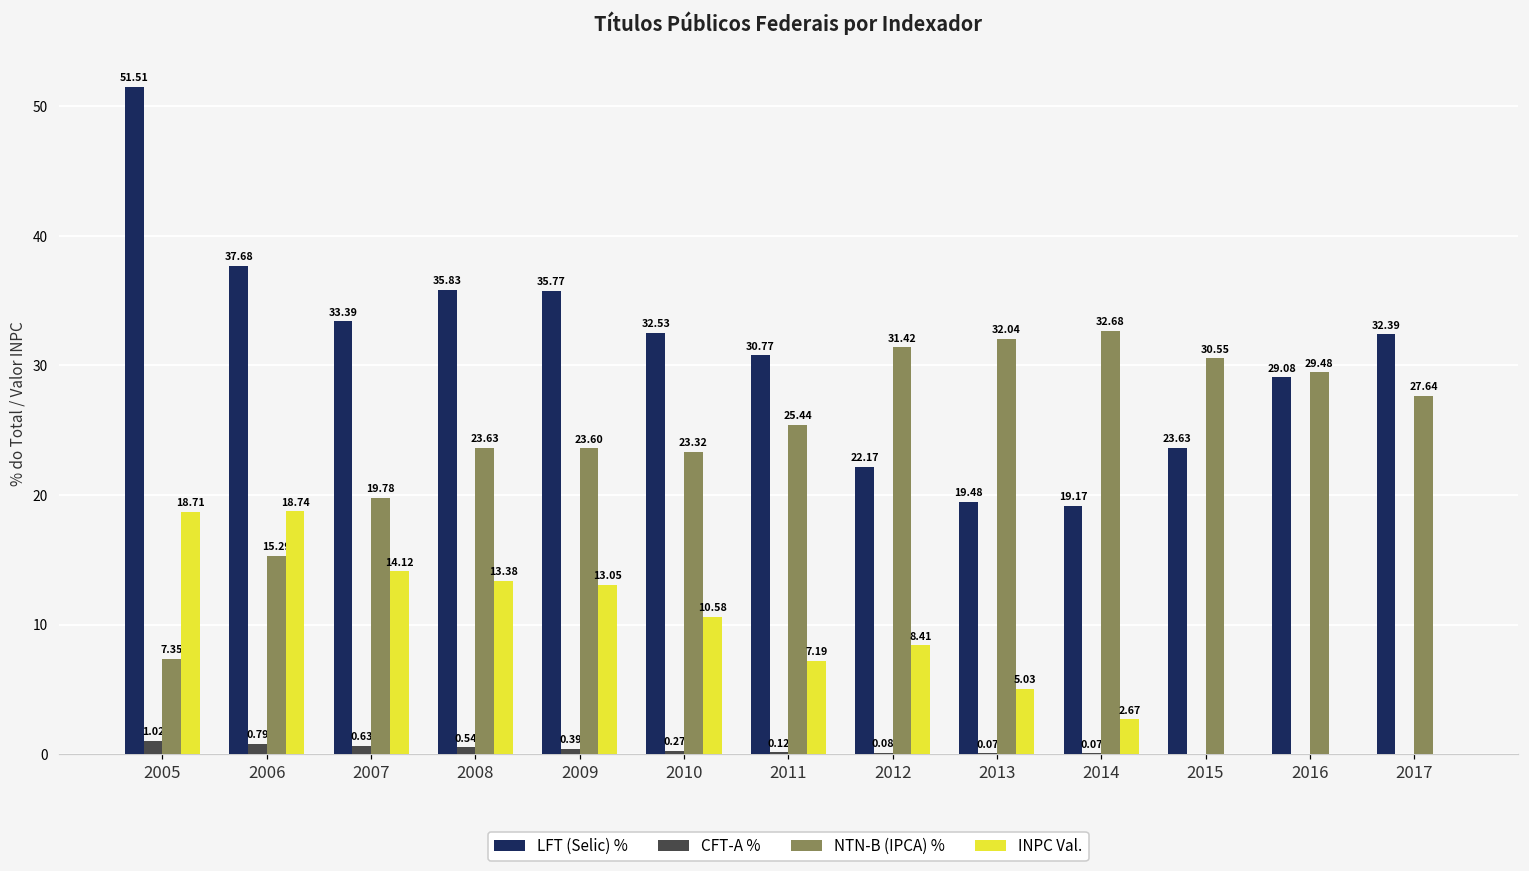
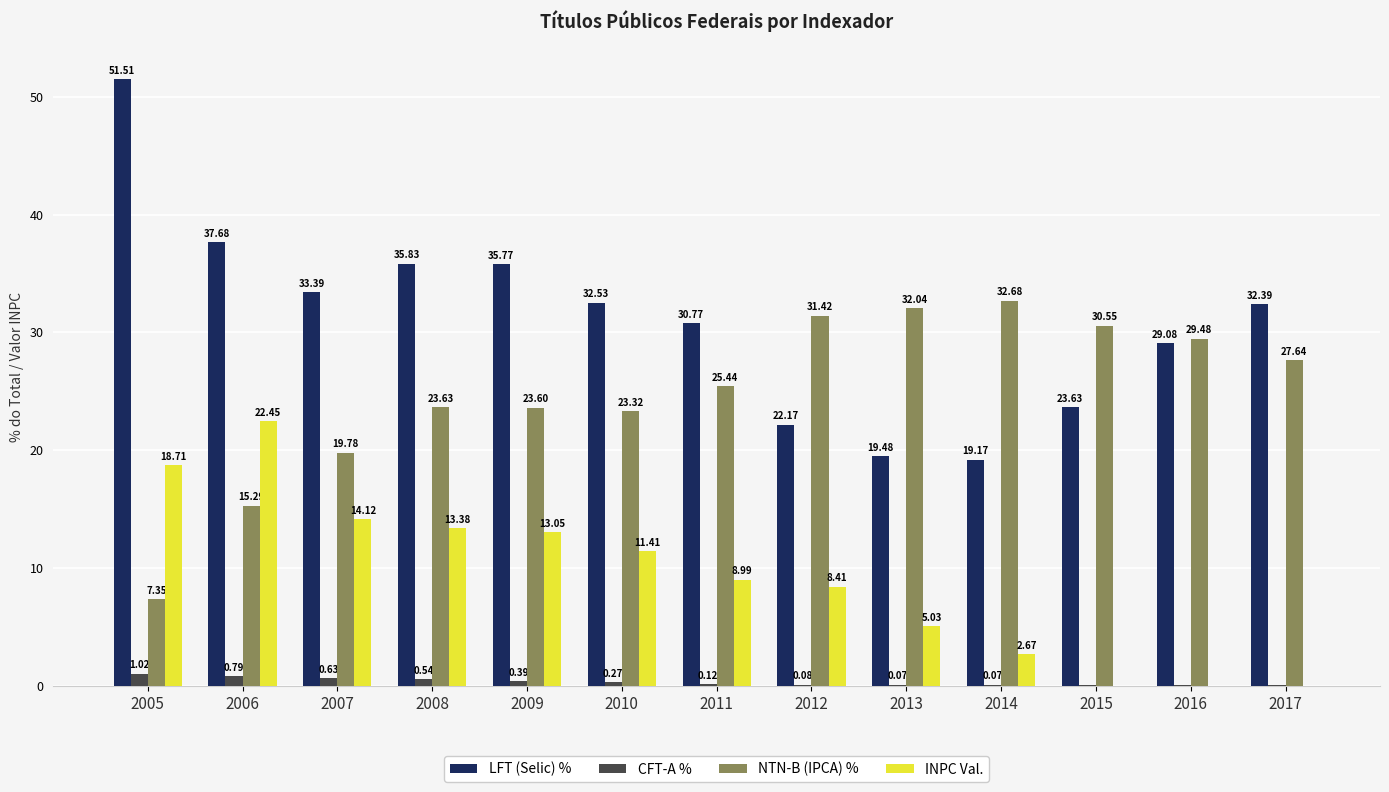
INPC Val., 2006: 18.74 -> 22.45
INPC Val., 2010: 10.58 -> 11.41
INPC Val., 2011: 7.19 -> 8.99
